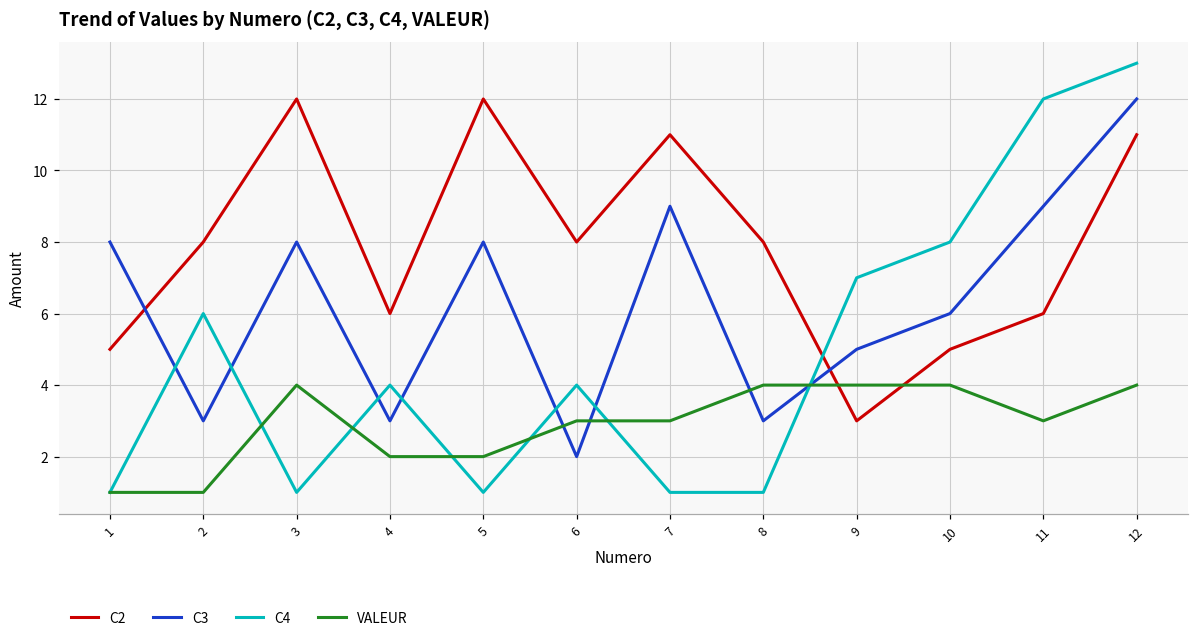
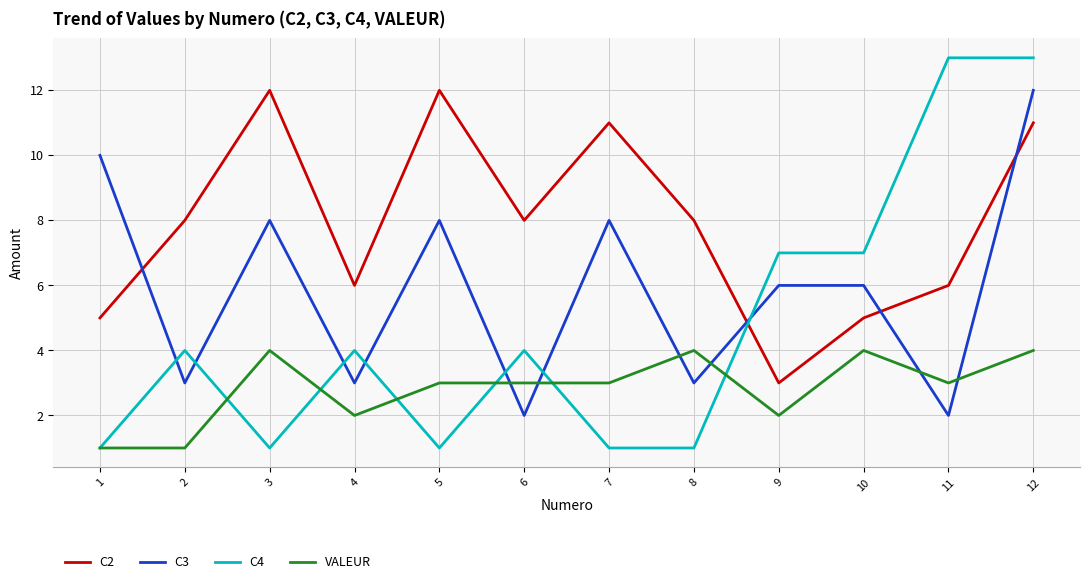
C3, 1: 8 -> 10
C4, 2: 6 -> 4
VALEUR, 5: 2 -> 3
C3, 7: 9 -> 8
C3, 9: 5 -> 6
VALEUR, 9: 4 -> 2
C4, 10: 8 -> 7
C3, 11: 9 -> 2
C4, 11: 12 -> 13
